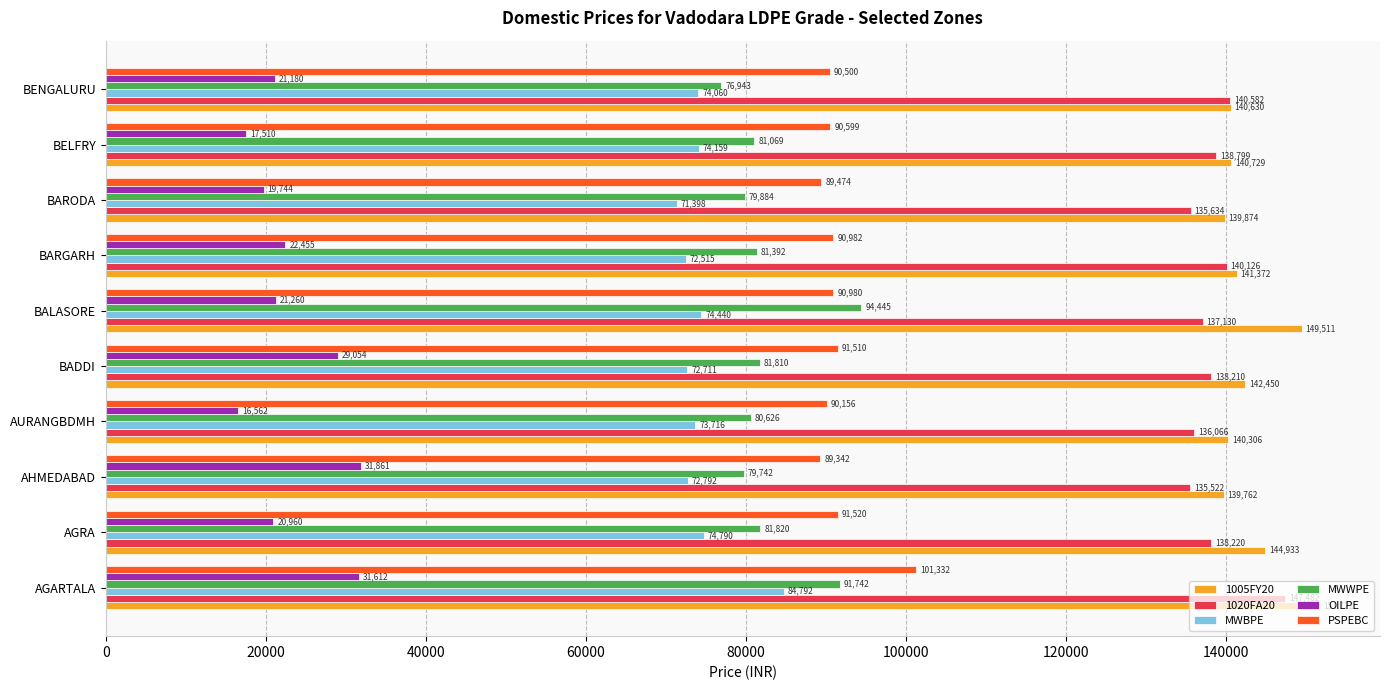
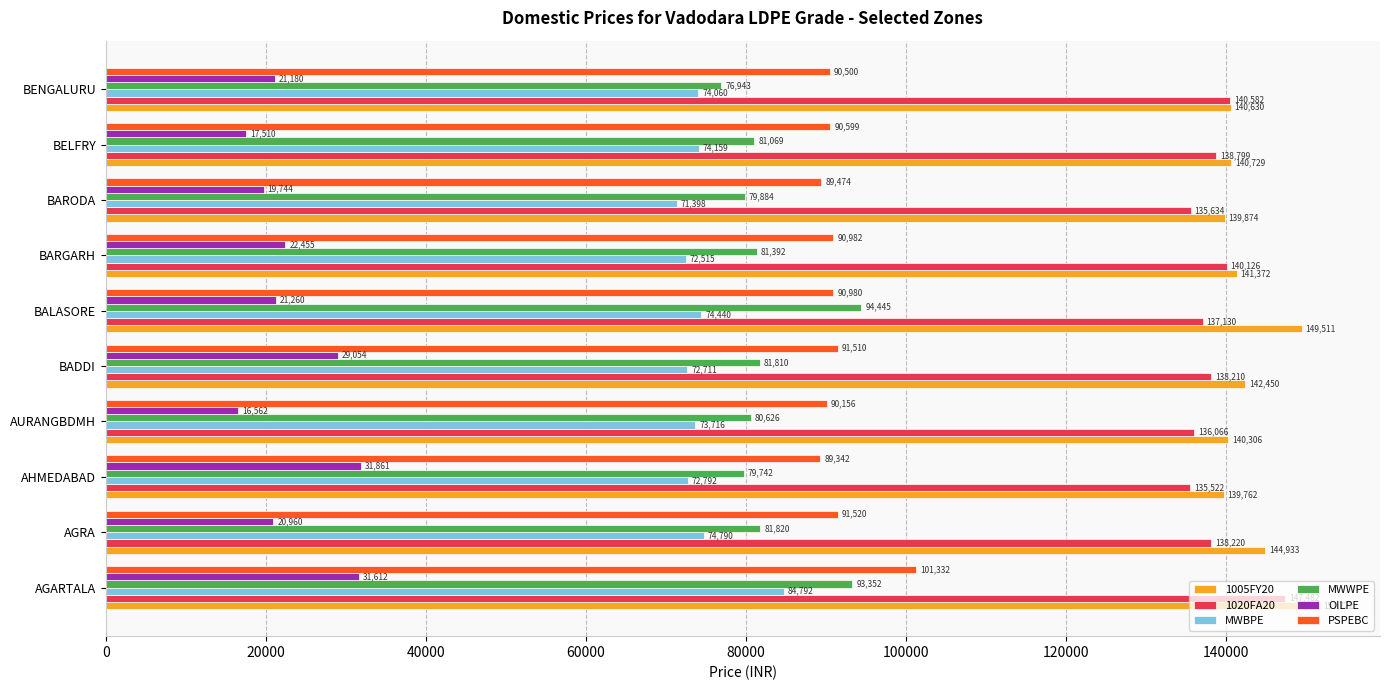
MWWPE, AGARTALA: 91,742 -> 93,352
